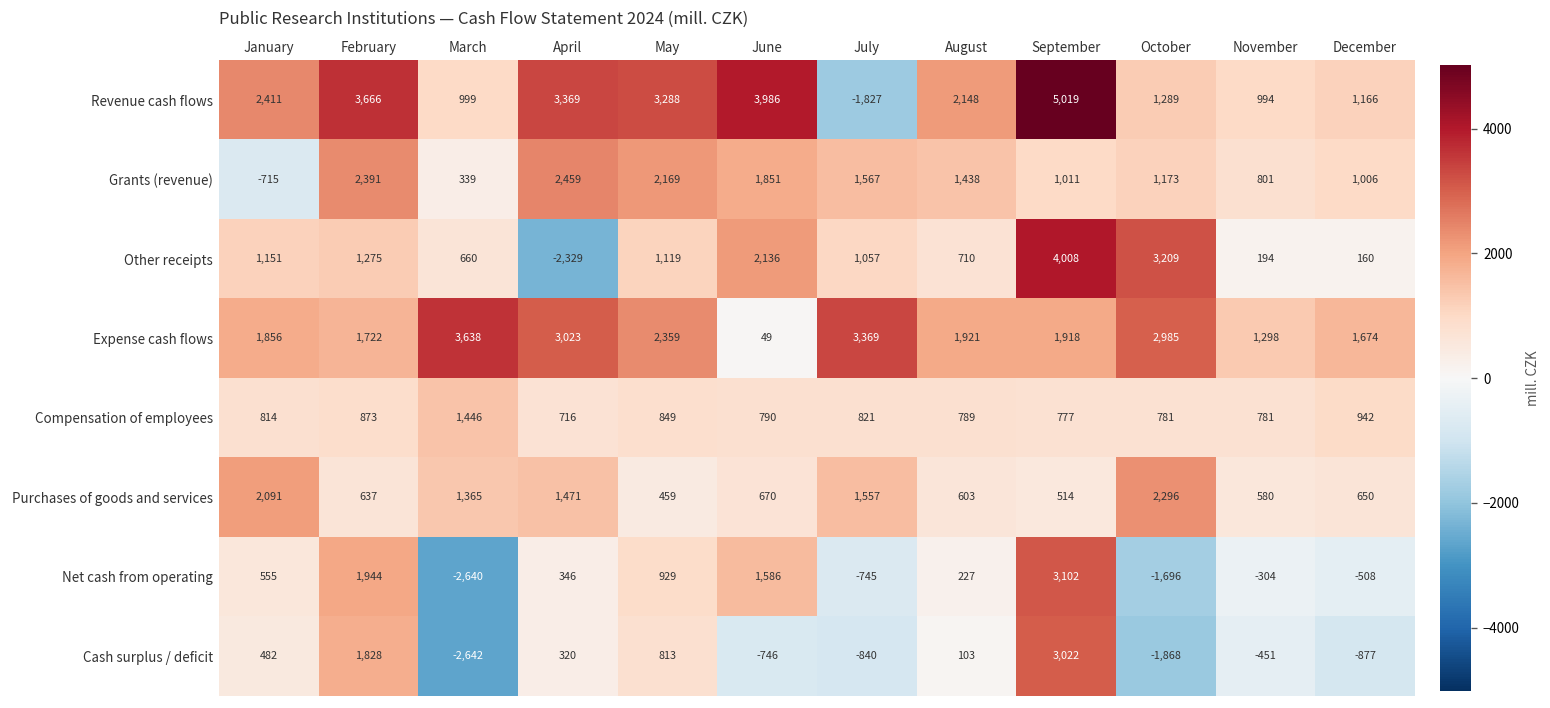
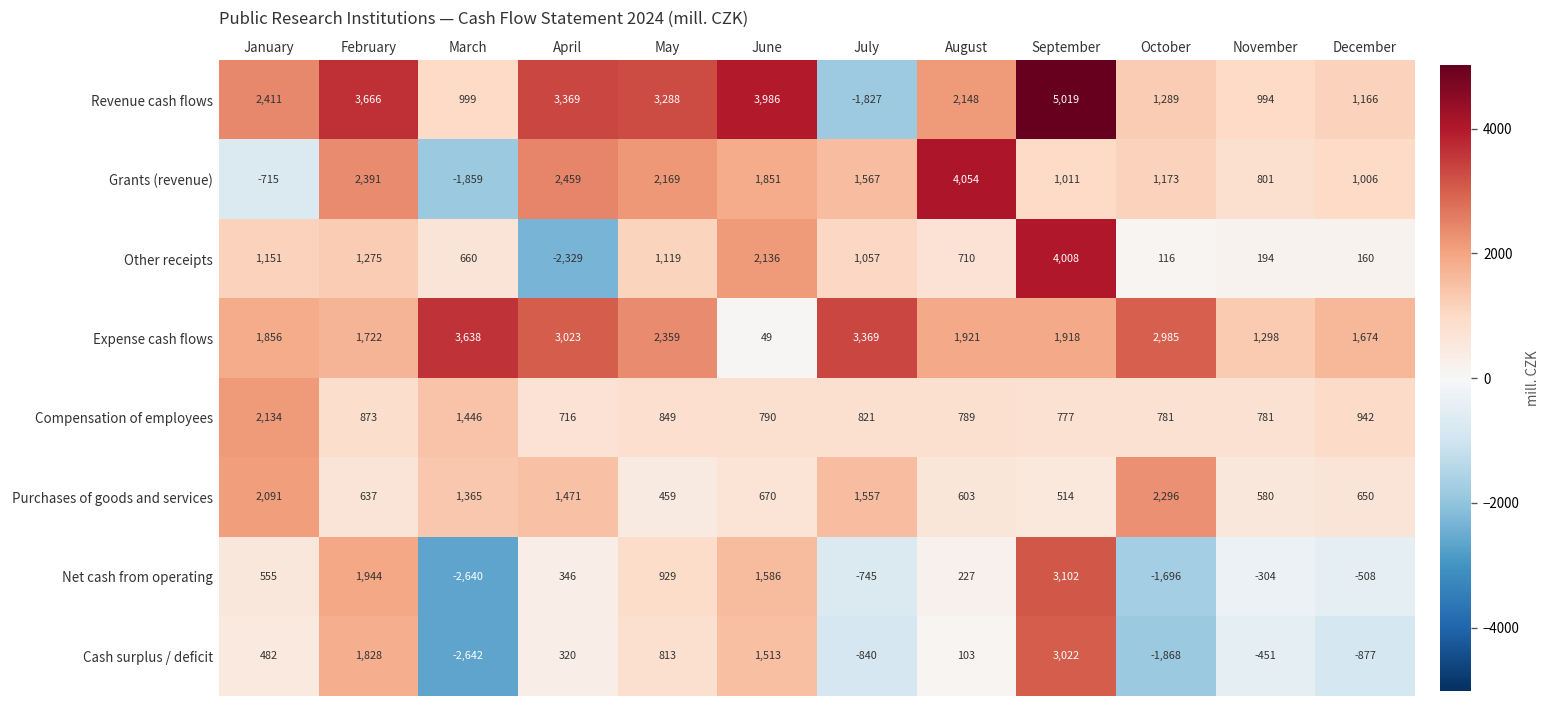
Grants (revenue), March: 339 -> -1,859
Grants (revenue), August: 1,438 -> 4,054
Other receipts, October: 3,209 -> 116
Compensation of employees, January: 814 -> 2,134
Cash surplus / deficit, June: -746 -> 1,513
